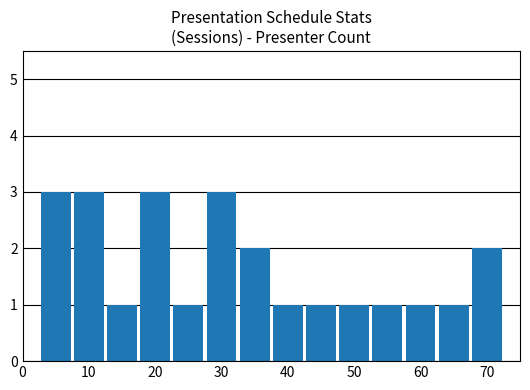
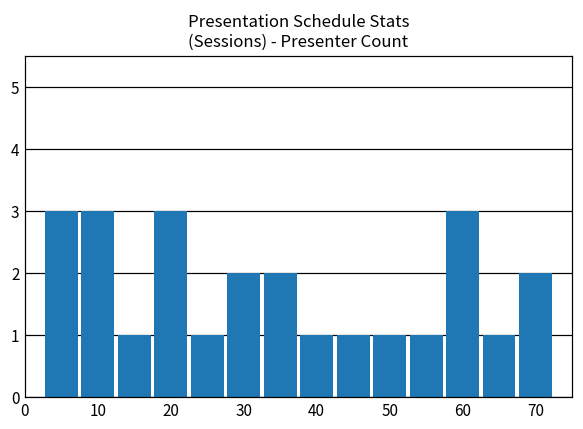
30: 3 -> 2
60: 1 -> 3
